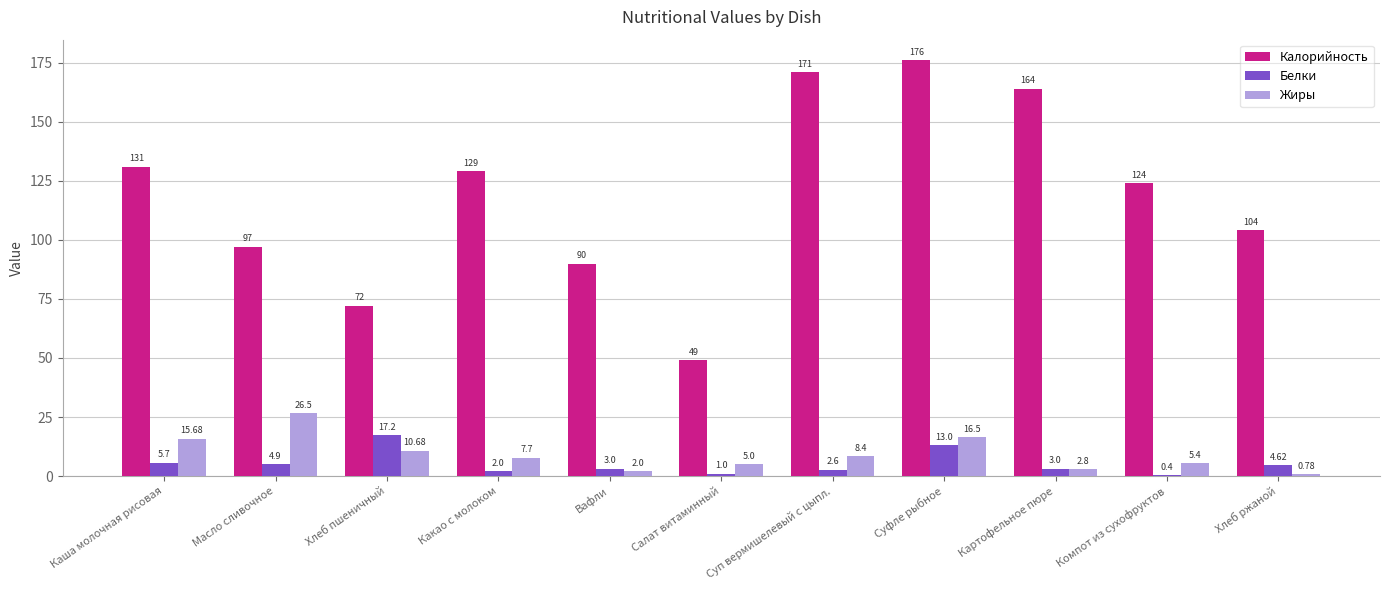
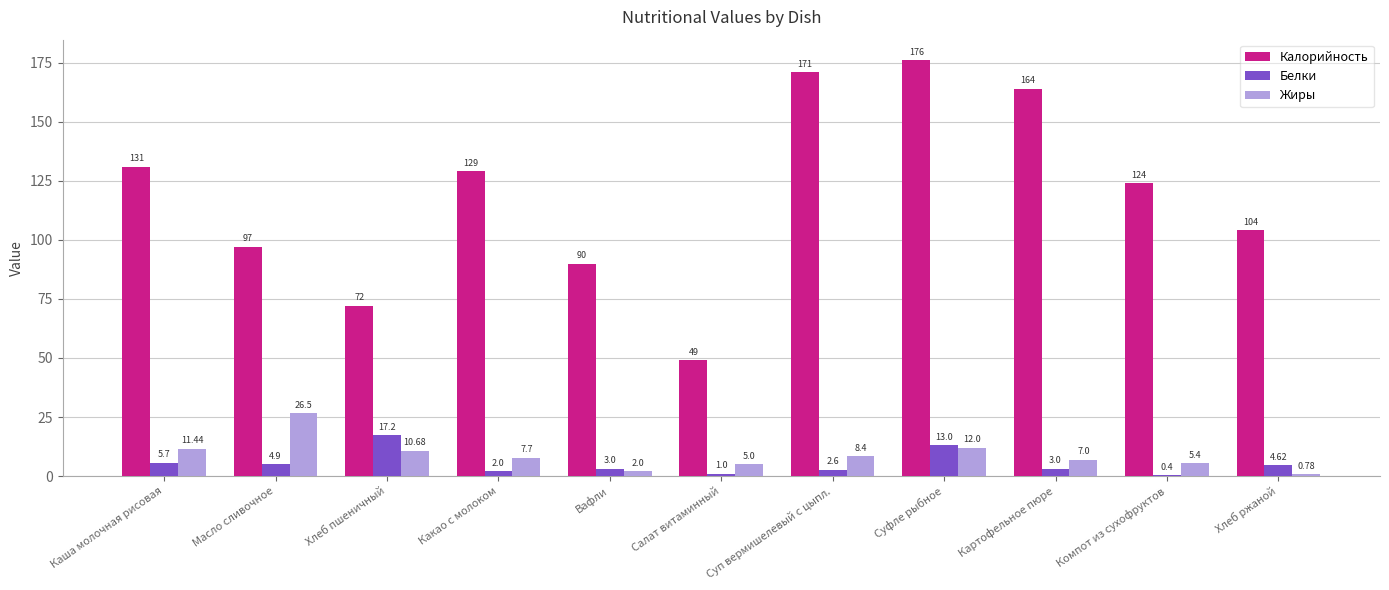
Жиры, Каша молочная рисовая: 15.68 -> 11.44
Жиры, Суфле рыбное: 16.5 -> 12.0
Жиры, Картофельное пюре: 2.8 -> 7.0
